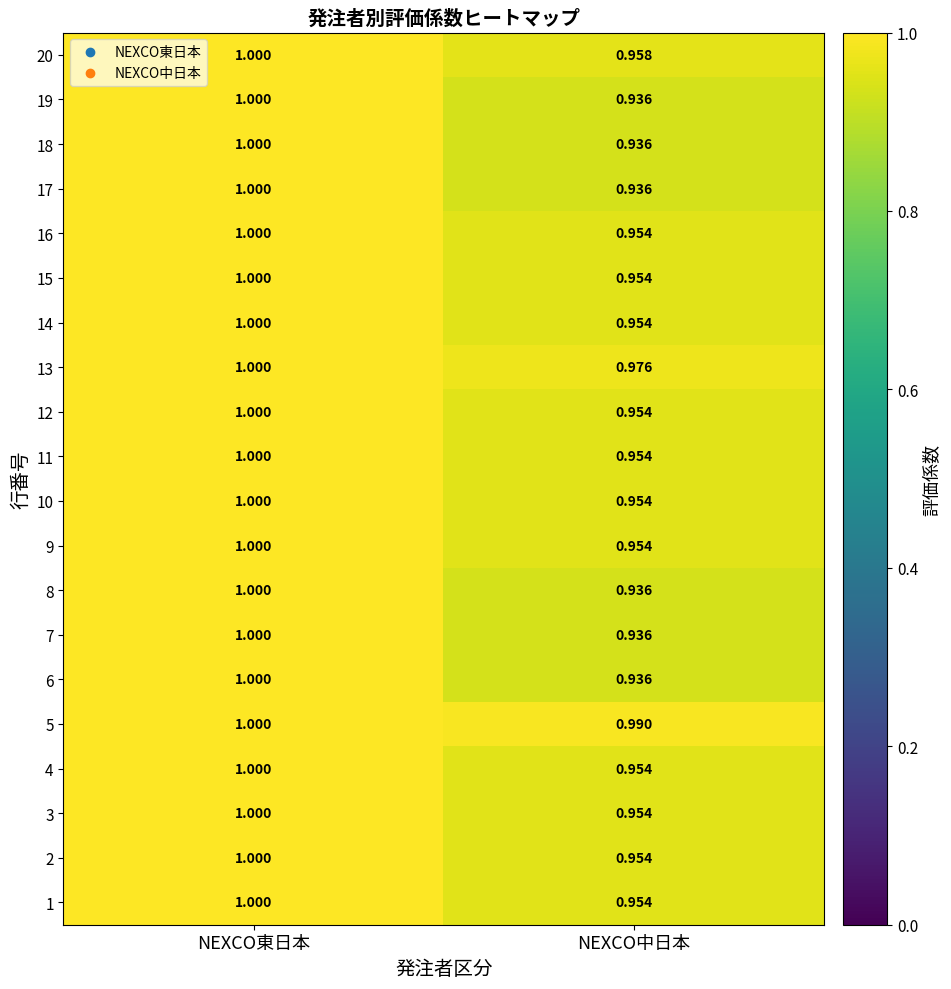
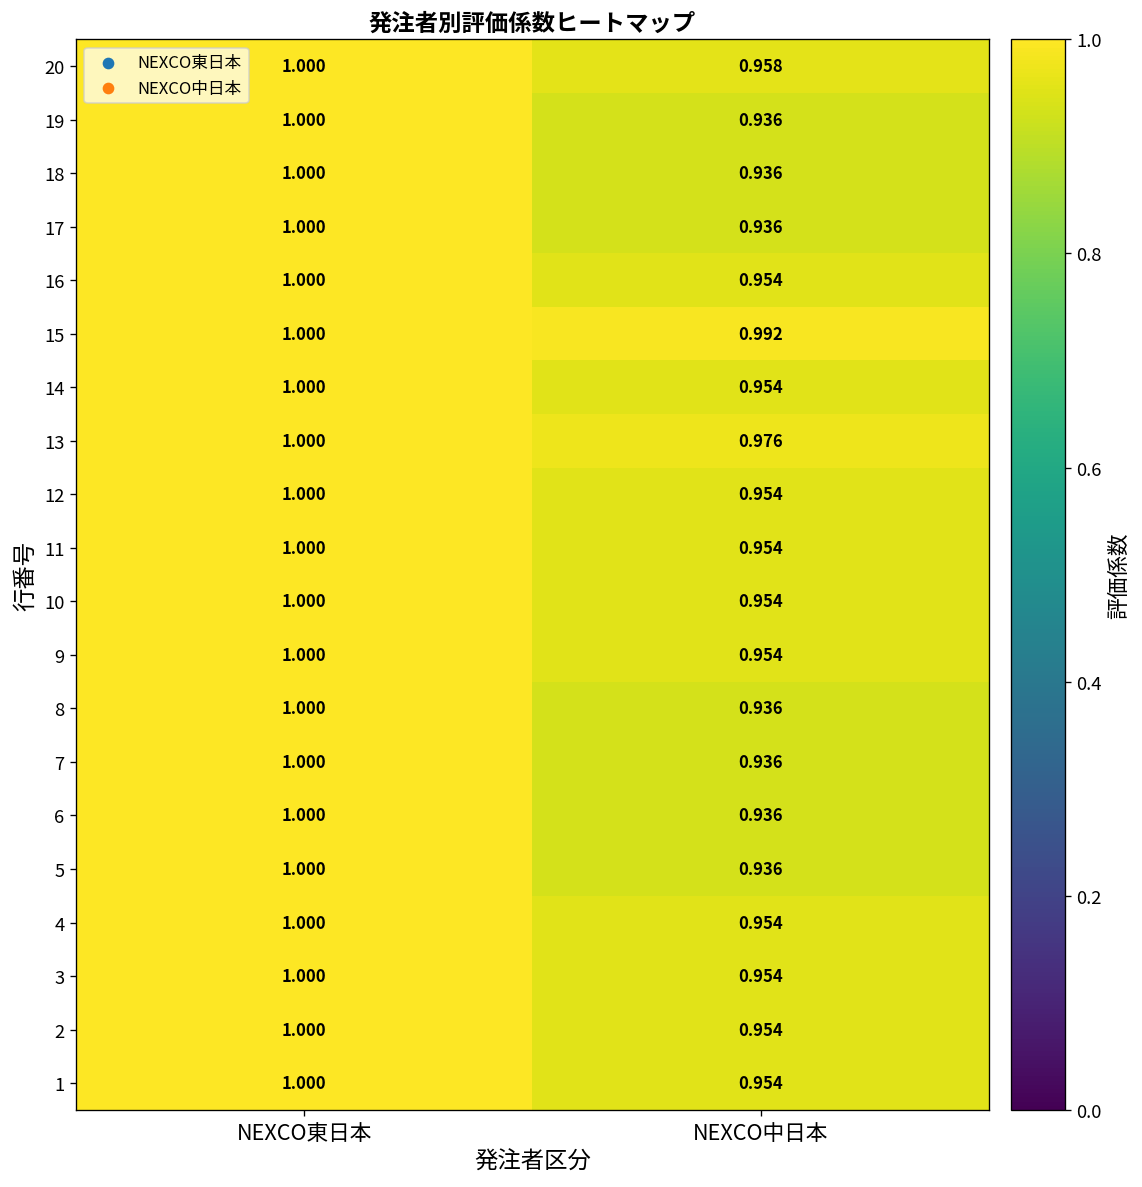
15, NEXCO中日本: 0.954 -> 0.992
5, NEXCO中日本: 0.990 -> 0.936
